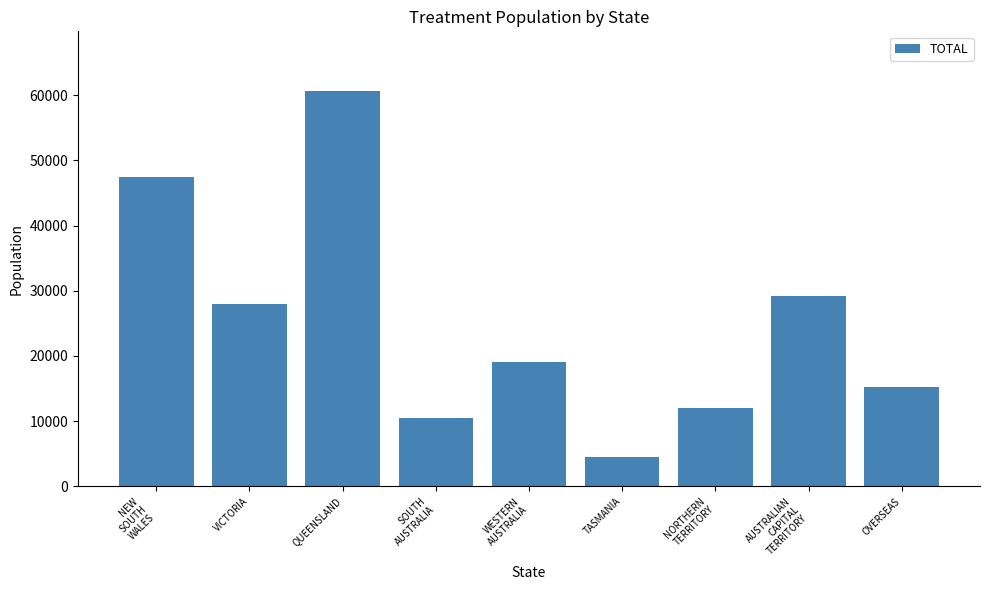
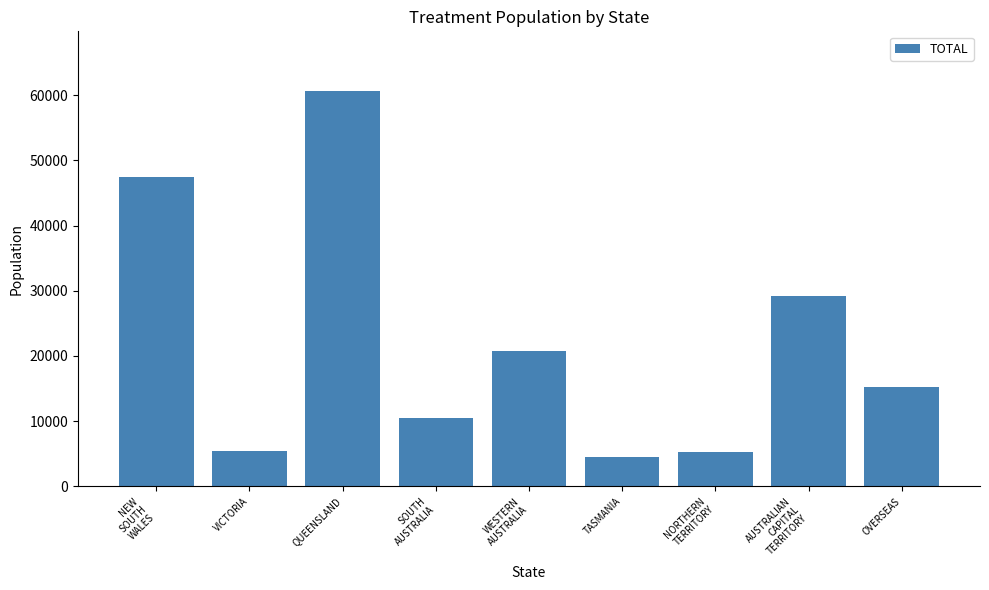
VICTORIA: 28000 -> 5000
WESTERN AUSTRALIA: 19000 -> 21000
NORTHERN TERRITORY: 12000 -> 5000
